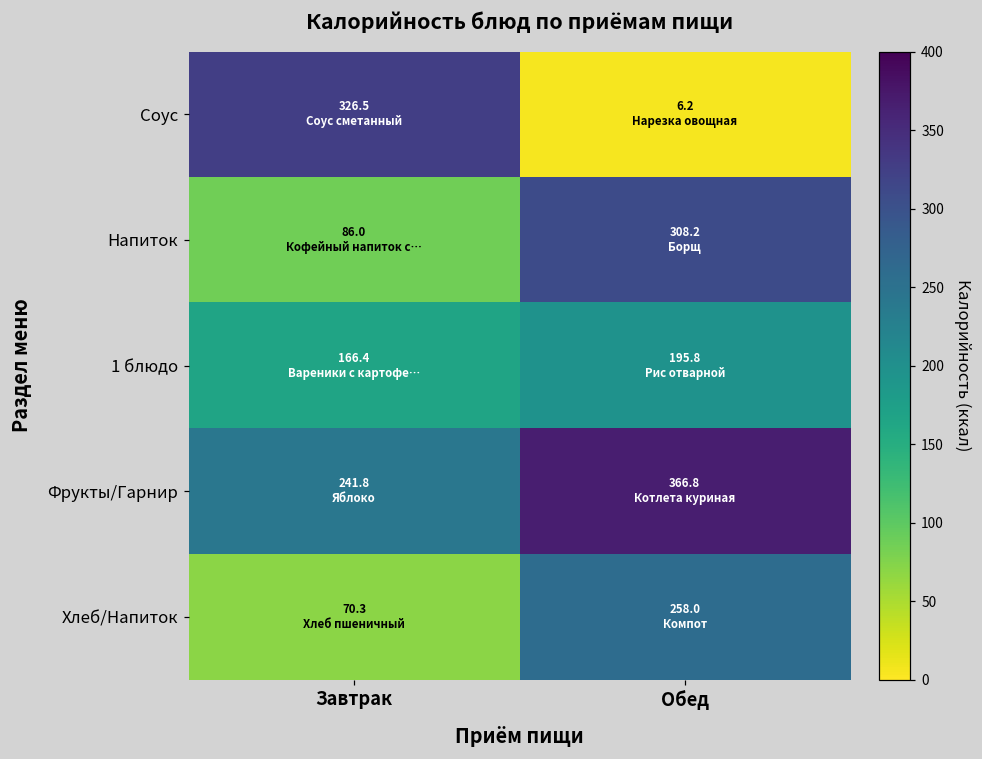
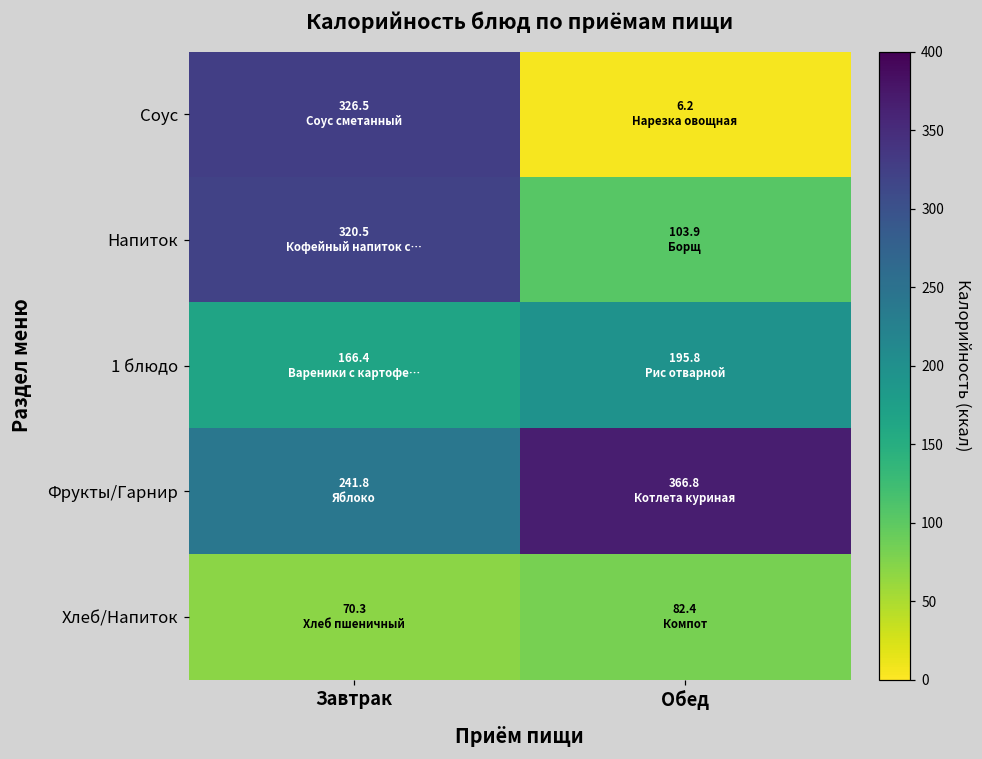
Напиток, Завтрак: 86.0 -> 320.5
Напиток, Обед: 308.2 -> 103.9
Хлеб/Напиток, Обед: 258.0 -> 82.4
